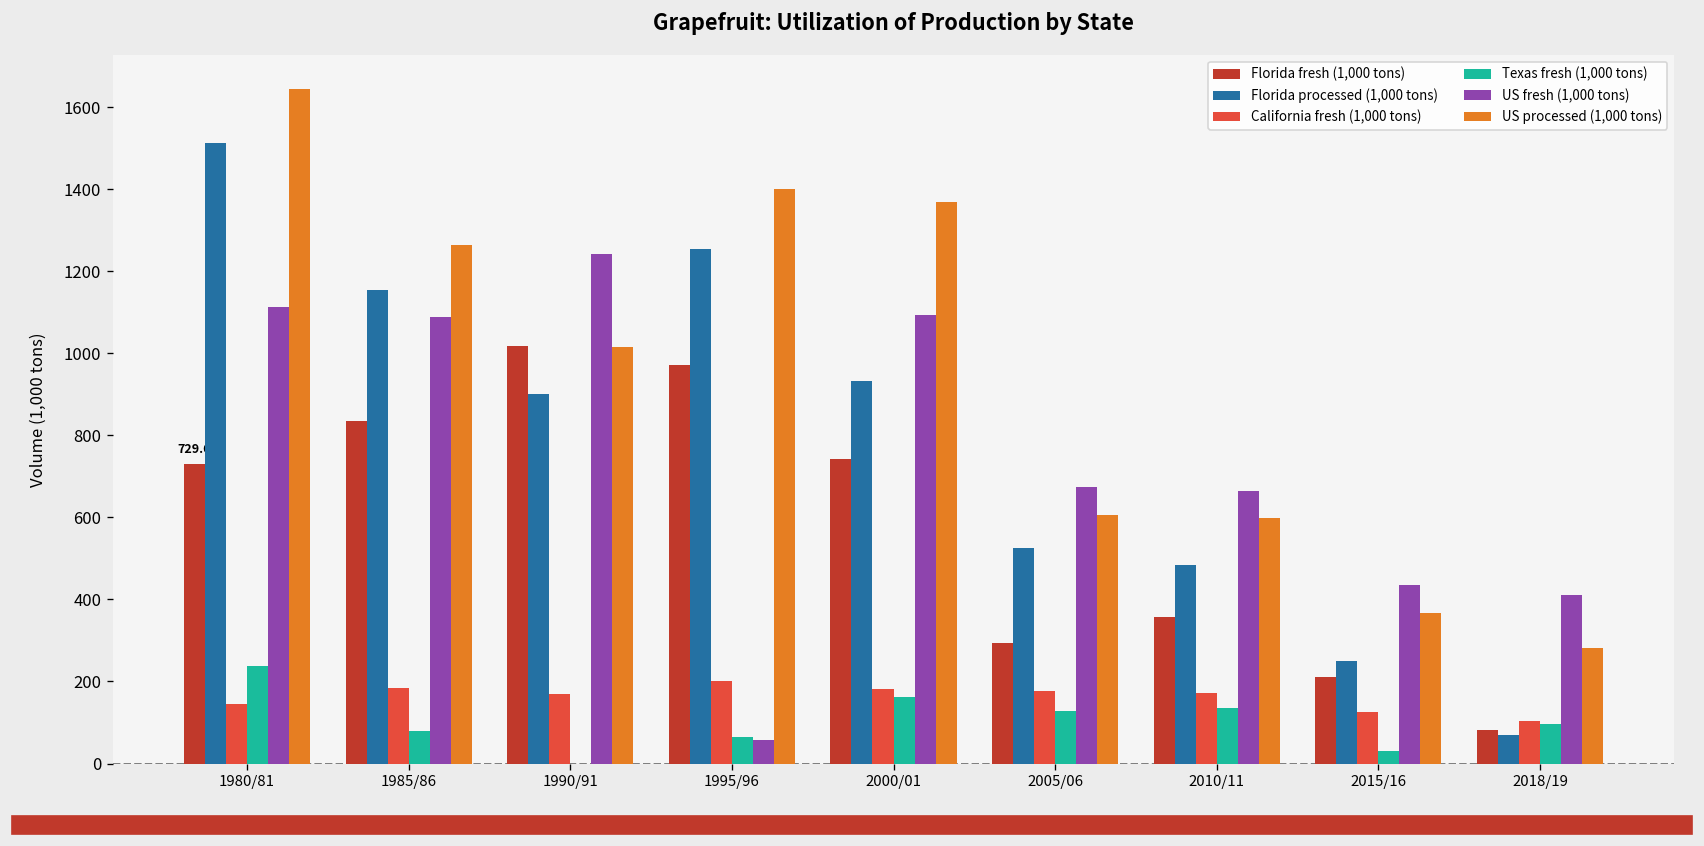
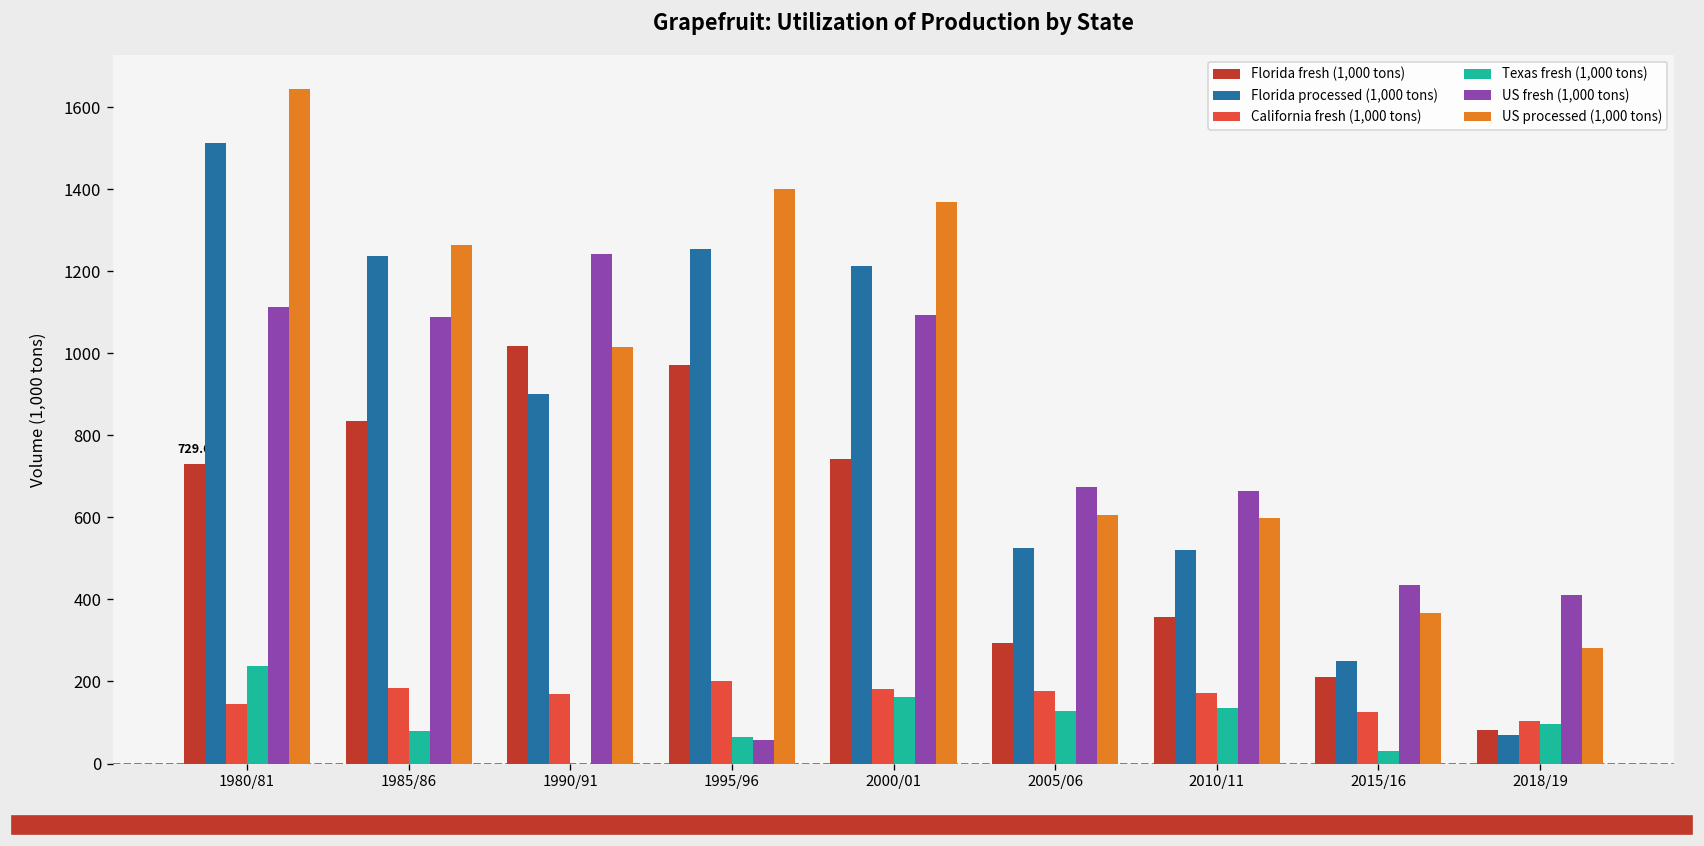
Florida processed (1,000 tons), 1985/86: 1150 -> 1240
Florida processed (1,000 tons), 2000/01: 930 -> 1210
Florida processed (1,000 tons), 2010/11: 480 -> 520
